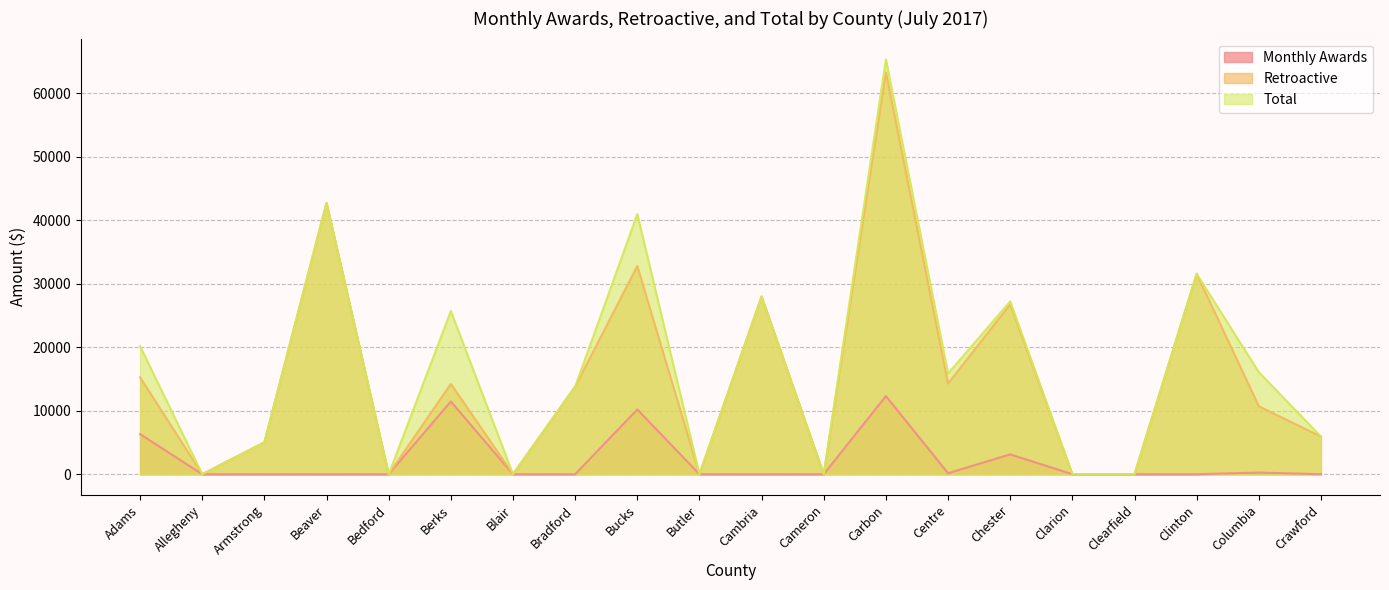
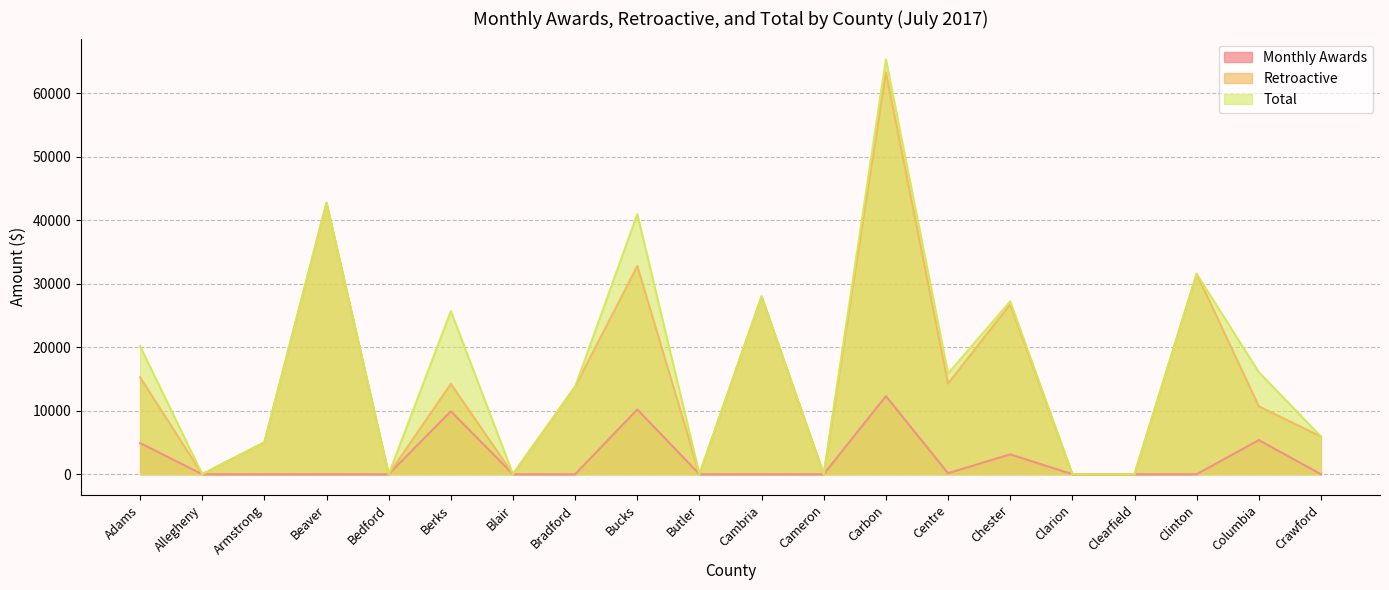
Monthly Awards, Adams: 6000 -> 5000
Monthly Awards, Berks: 11000 -> 10000
Monthly Awards, Columbia: 0 -> 5000
